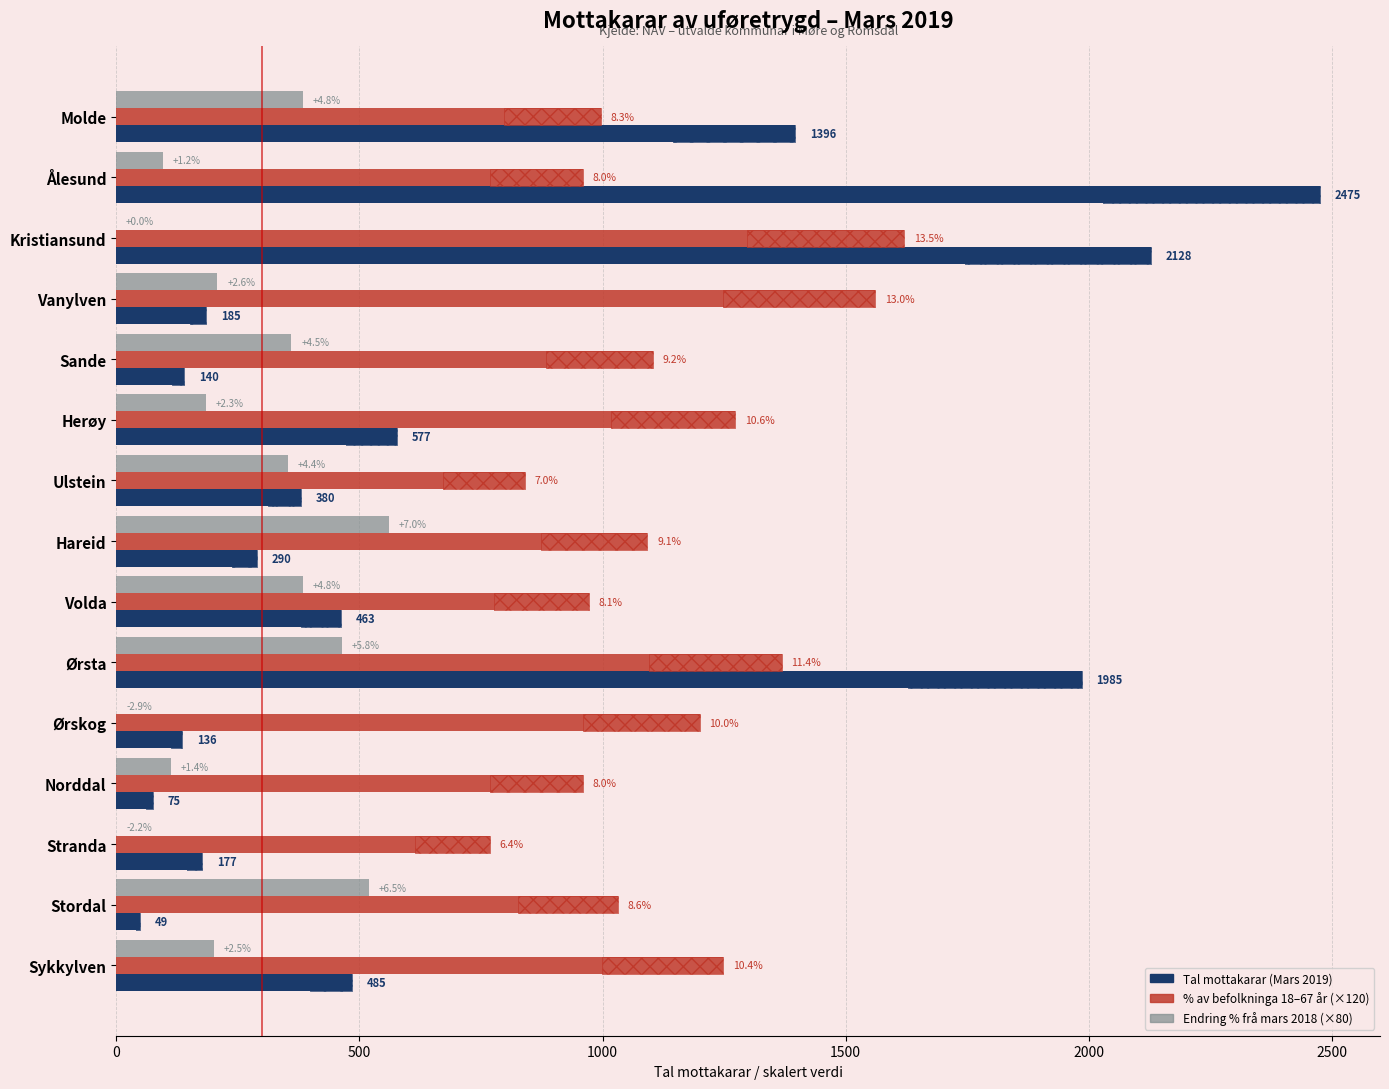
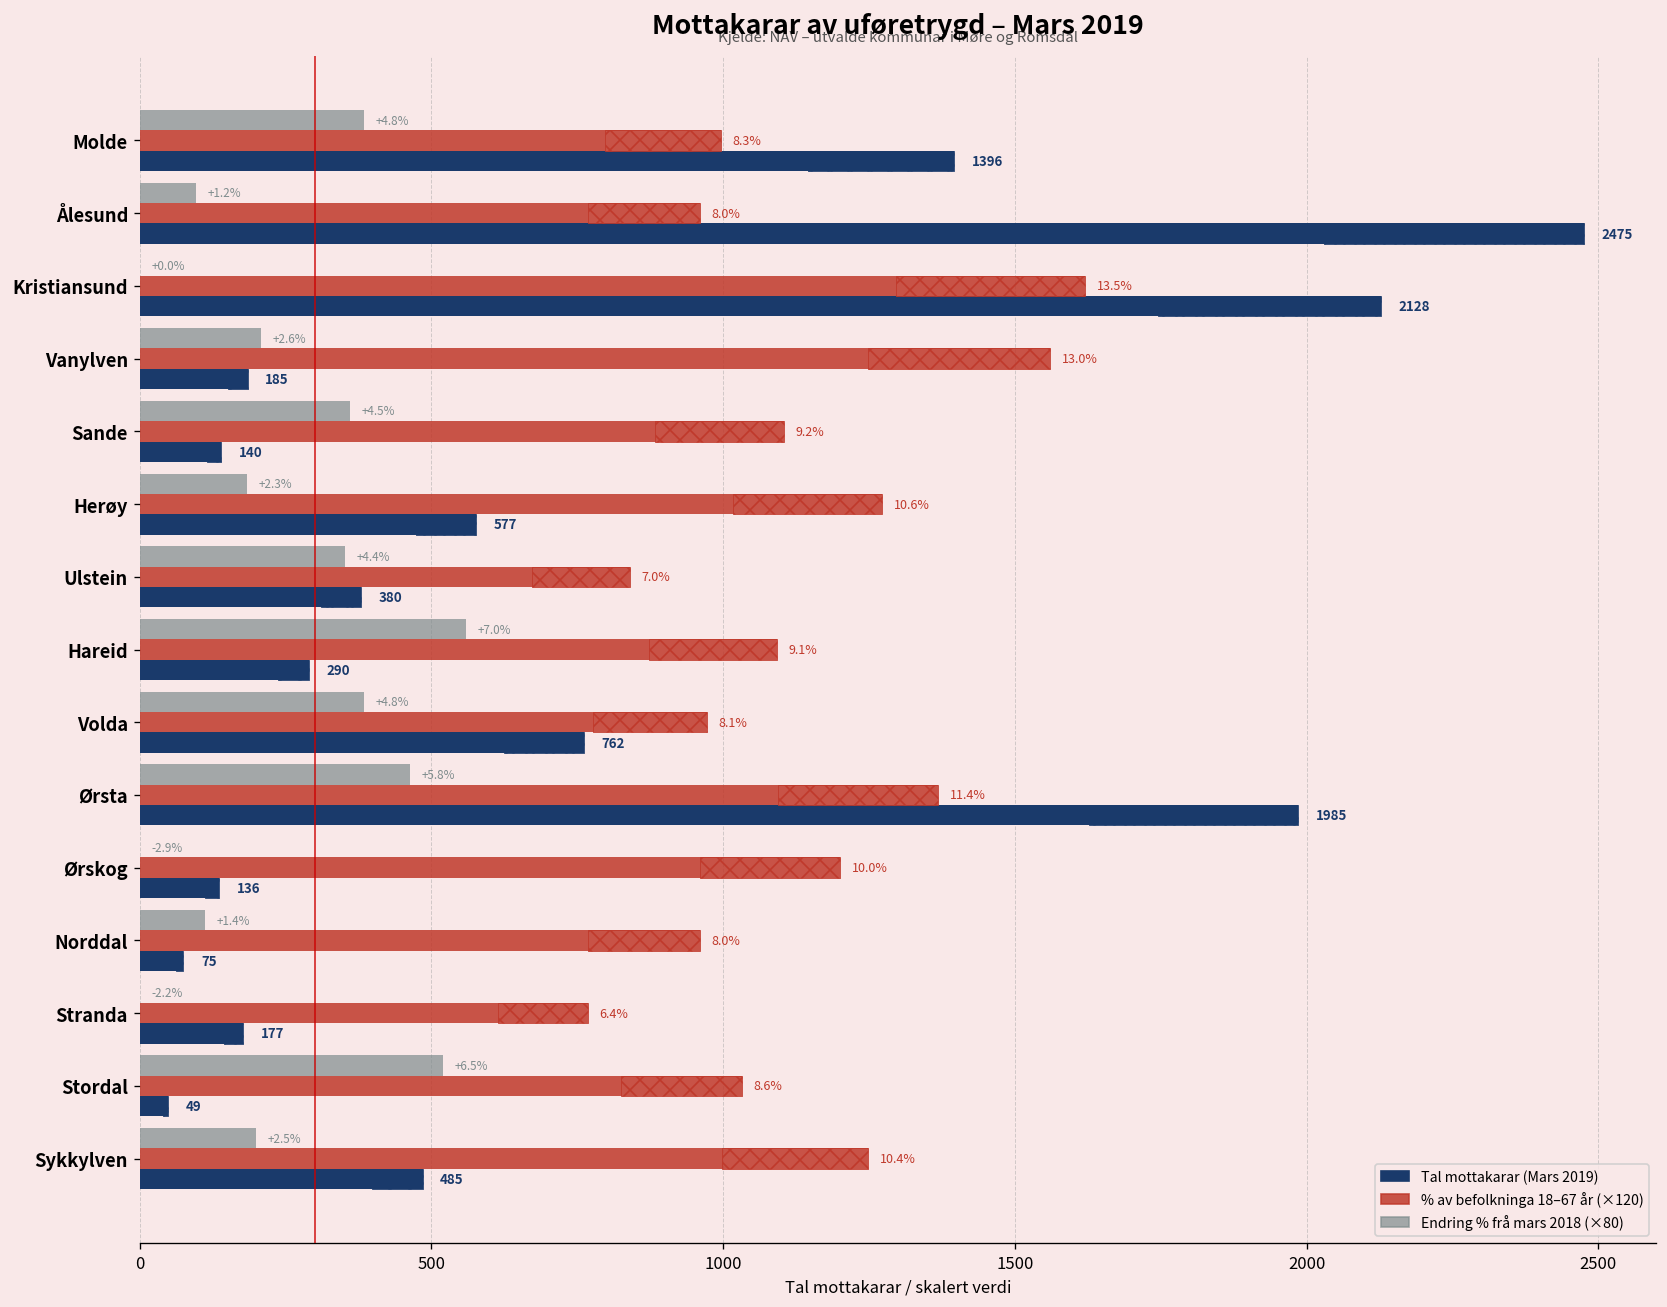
Tal mottakarar (Mars 2019), Volda: 463 -> 762
